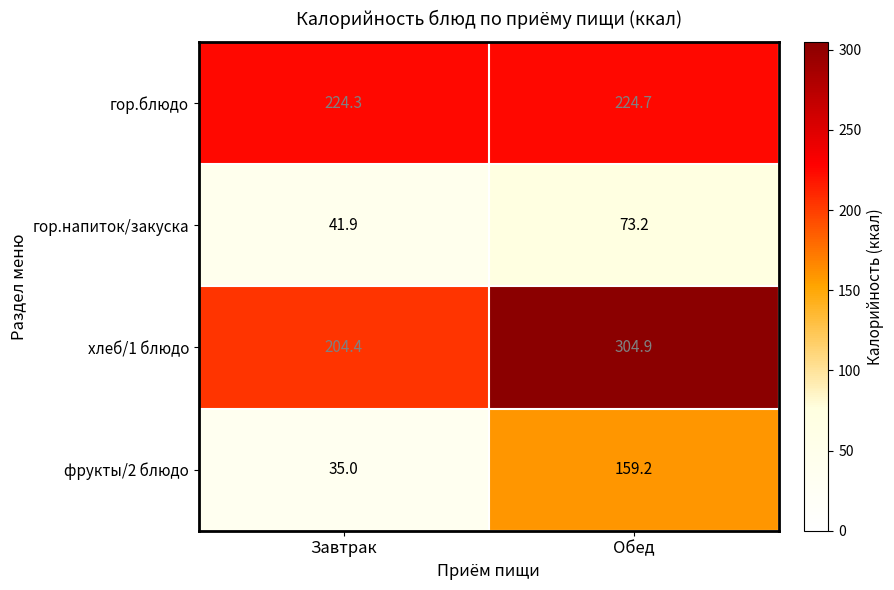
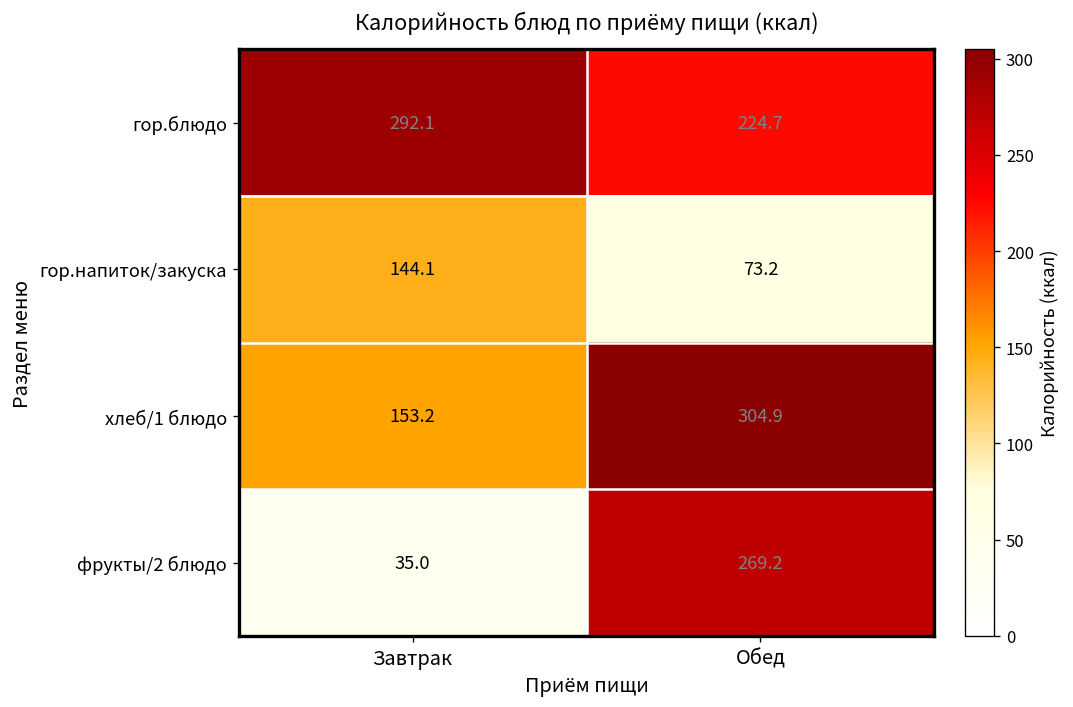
гор.блюдо, Завтрак: 224.3 -> 292.1
гор.напиток/закуска, Завтрак: 41.9 -> 144.1
хлеб/1 блюдо, Завтрак: 204.4 -> 153.2
фрукты/2 блюдо, Обед: 159.2 -> 269.2
